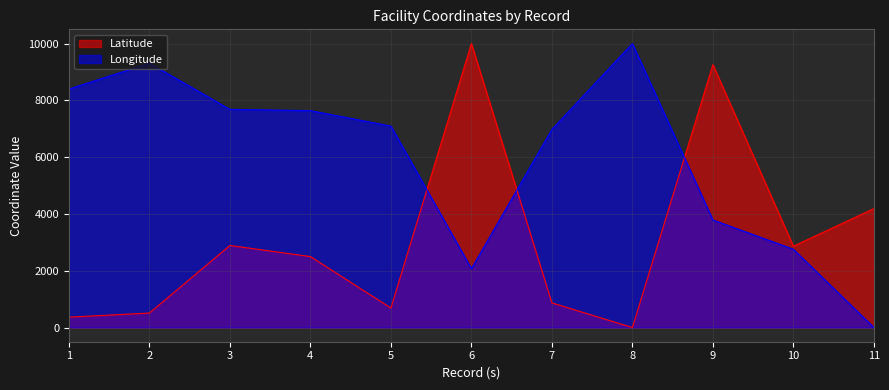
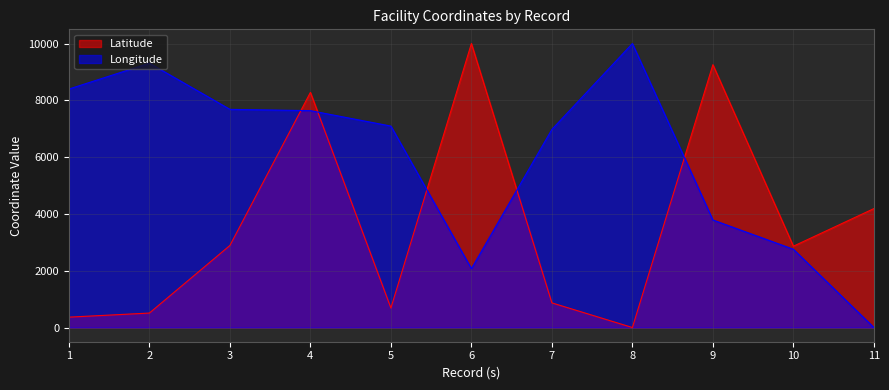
Latitude, 4: 2500 -> 8300
